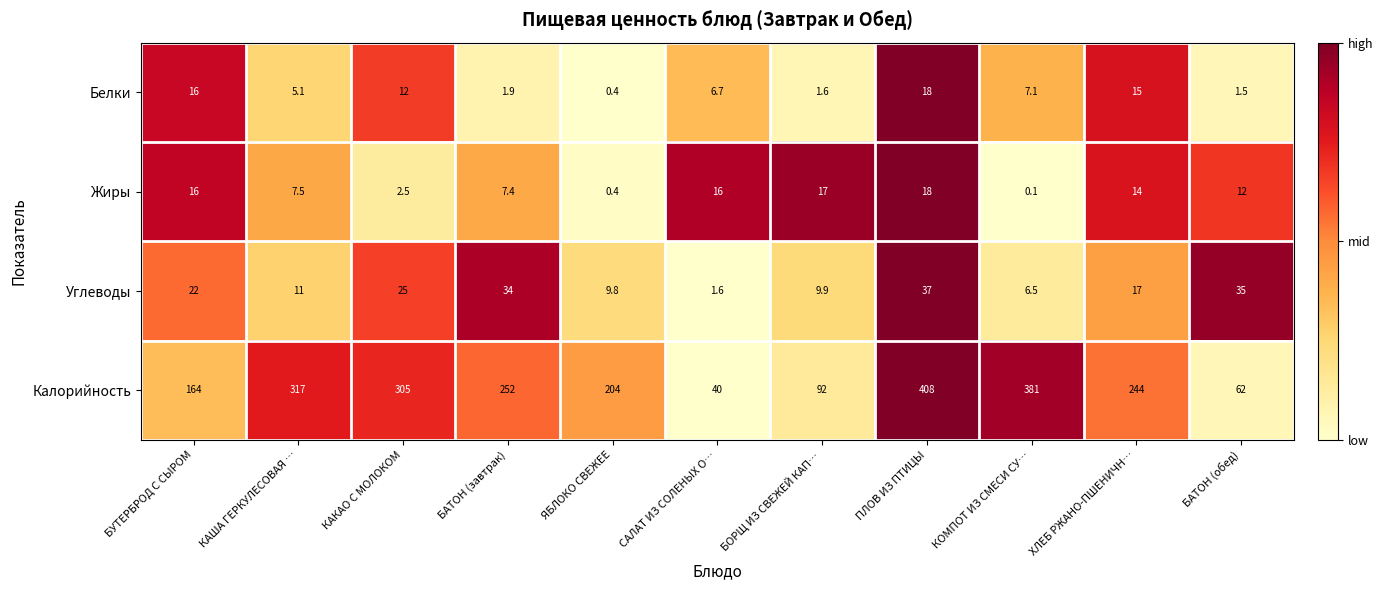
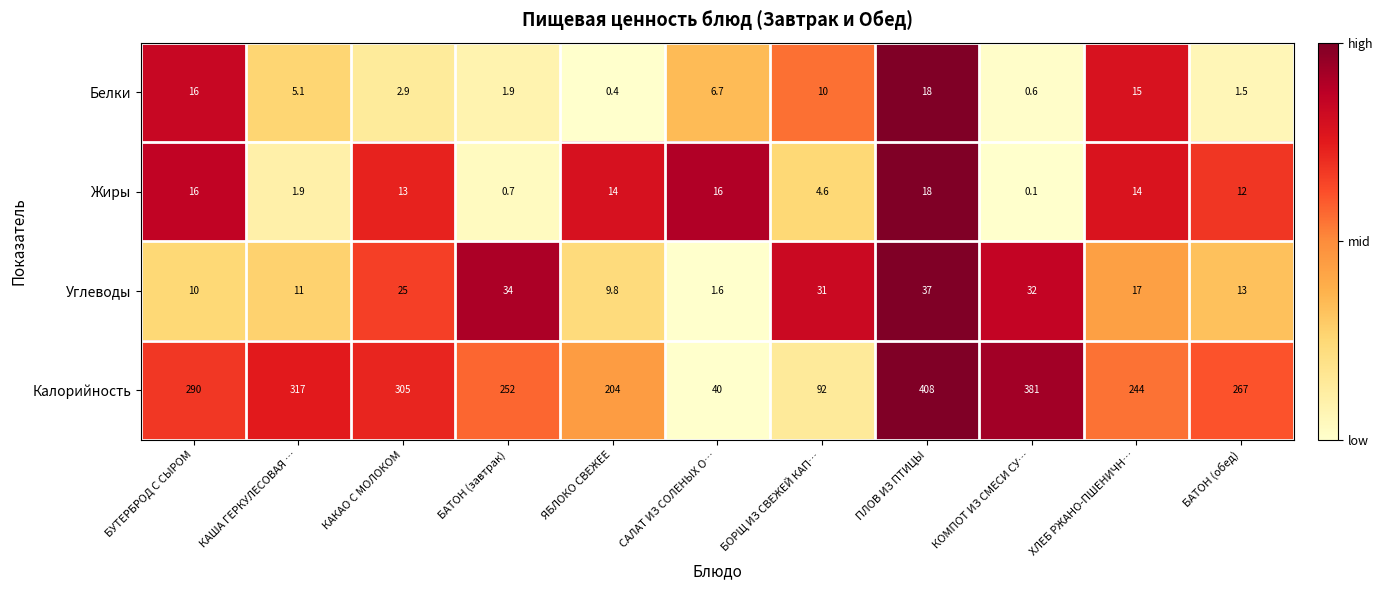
Белки, КАКАО С МОЛОКОМ: 12 -> 2.9
Белки, БОРЩ ИЗ СВЕЖЕЙ КАП…: 1.6 -> 10
Белки, КОМПОТ ИЗ СМЕСИ СУ…: 7.1 -> 0.6
Жиры, КАША ГЕРКУЛЕСОВАЯ …: 7.5 -> 1.9
Жиры, КАКАО С МОЛОКОМ: 2.5 -> 13
Жиры, БАТОН (завтрак): 7.4 -> 0.7
Жиры, ЯБЛОКО СВЕЖЕЕ: 0.4 -> 14
Жиры, БОРЩ ИЗ СВЕЖЕЙ КАП…: 17 -> 4.6
Углеводы, БУТЕРБРОД С СЫРОМ: 22 -> 10
Углеводы, БОРЩ ИЗ СВЕЖЕЙ КАП…: 9.9 -> 31
Углеводы, КОМПОТ ИЗ СМЕСИ СУ…: 6.5 -> 32
Углеводы, БАТОН (обед): 35 -> 13
Калорийность, БУТЕРБРОД С СЫРОМ: 164 -> 290
Калорийность, БАТОН (обед): 62 -> 267
